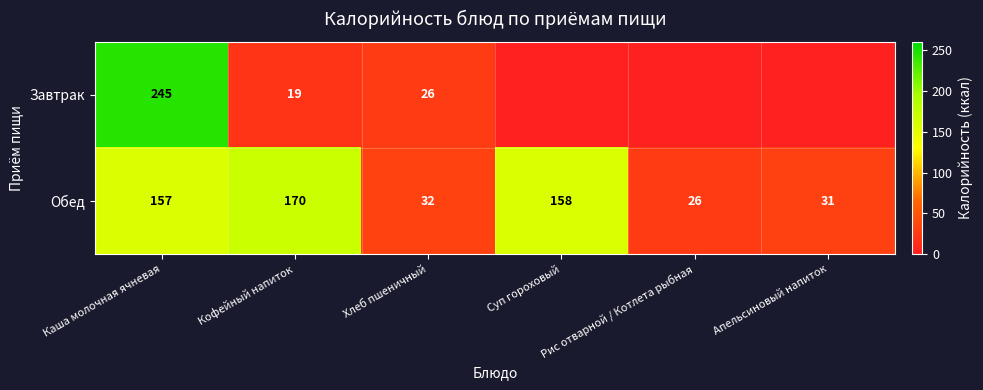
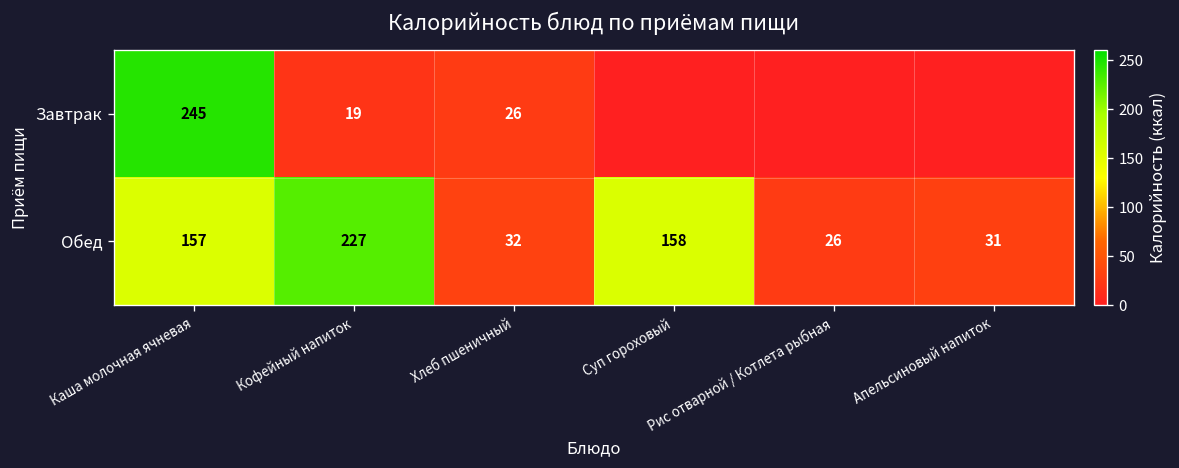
Обед, Кофейный напиток: 170 -> 227
